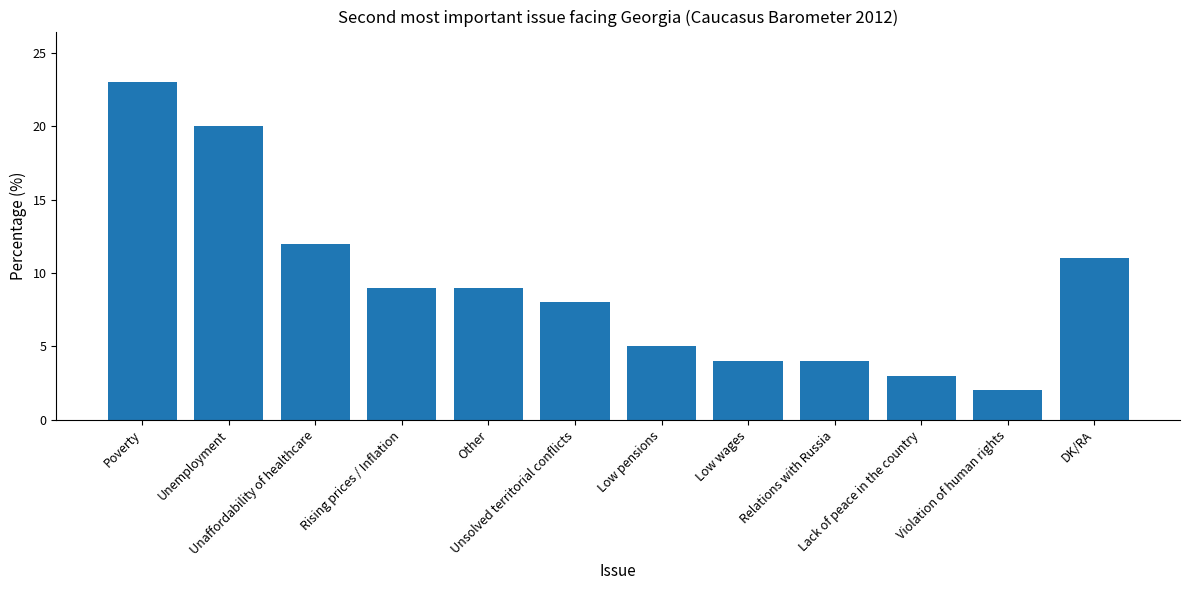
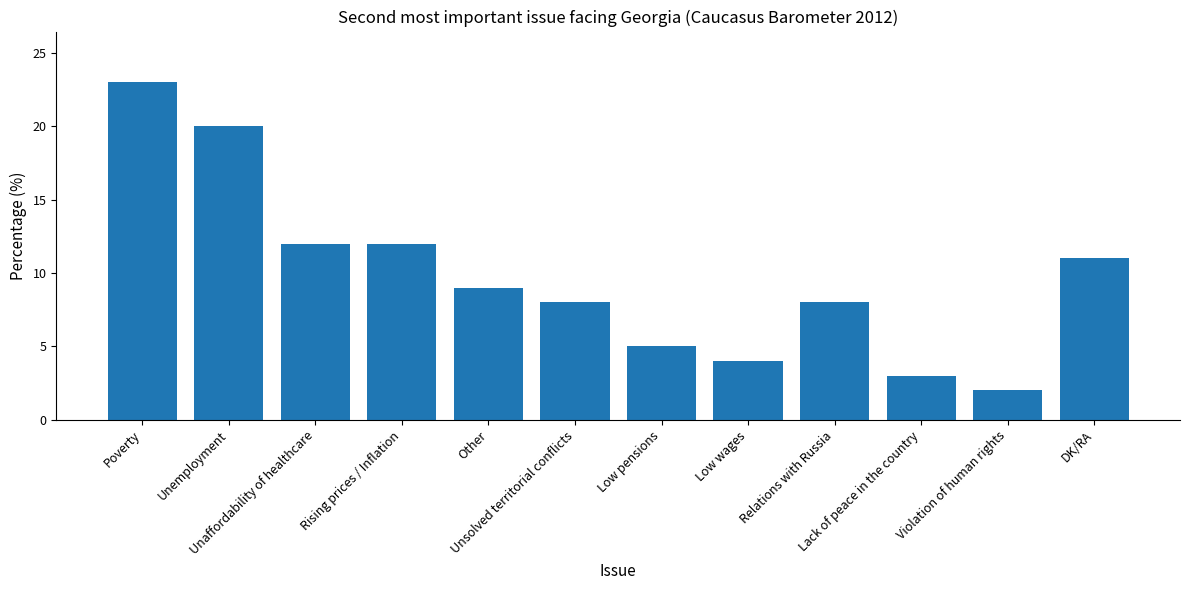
Rising prices / Inflation: 9 -> 12
Relations with Russia: 4 -> 8
